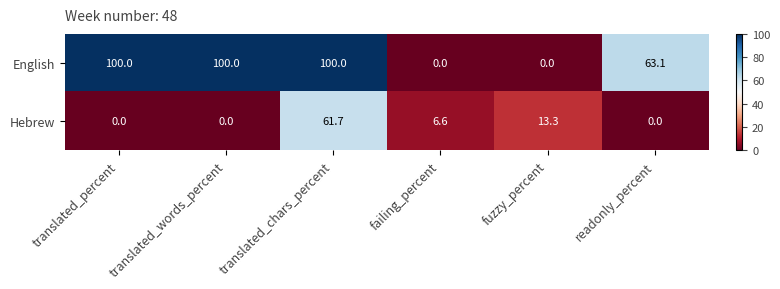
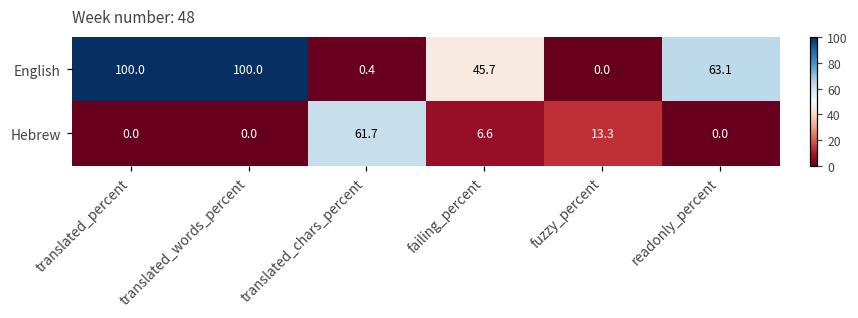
English, translated_chars_percent: 100.0 -> 0.4
English, failing_percent: 0.0 -> 45.7
